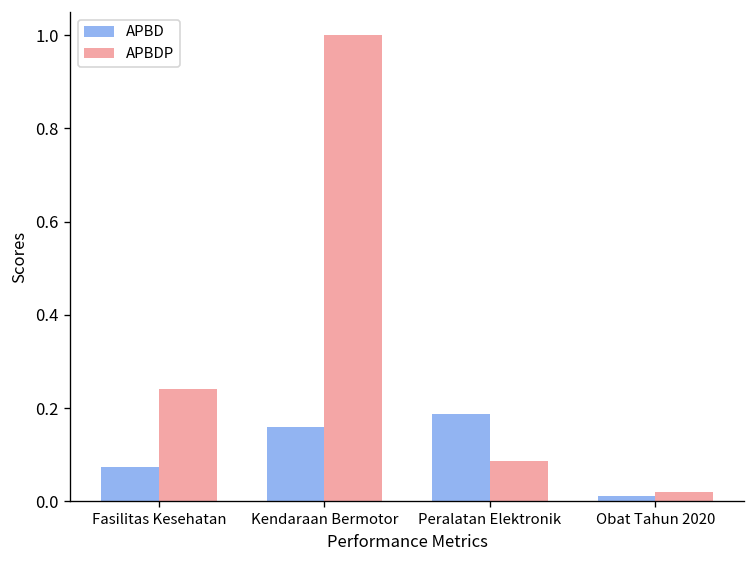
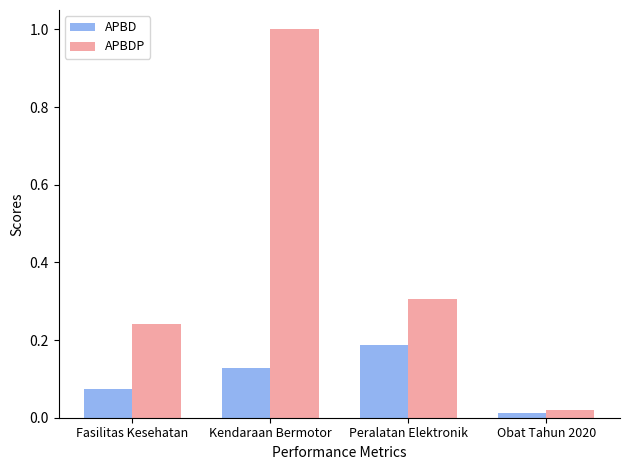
APBD, Kendaraan Bermotor: 0.16 -> 0.13
APBDP, Peralatan Elektronik: 0.09 -> 0.31
